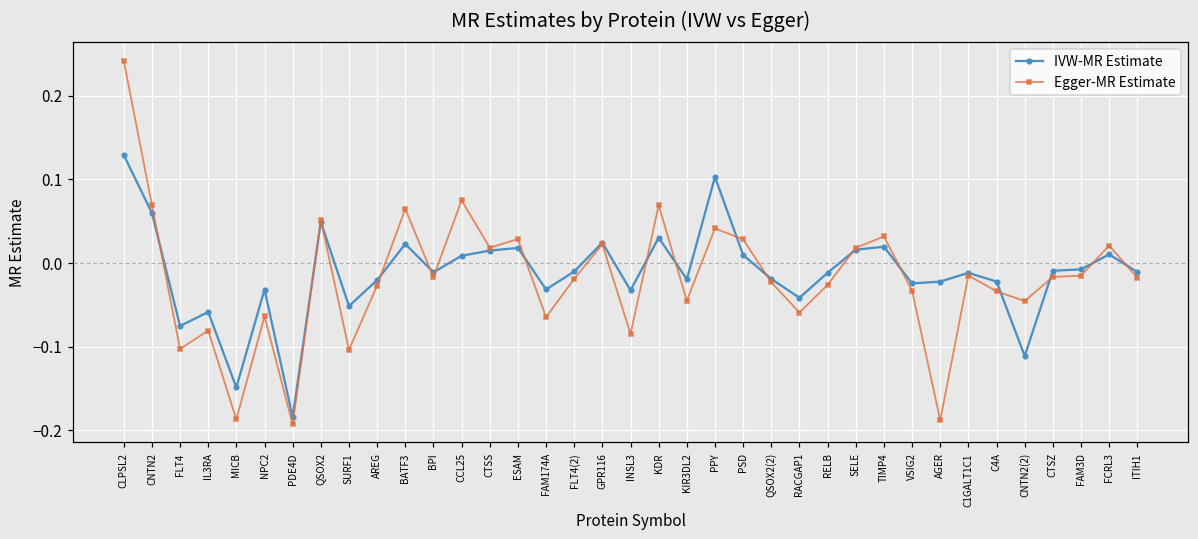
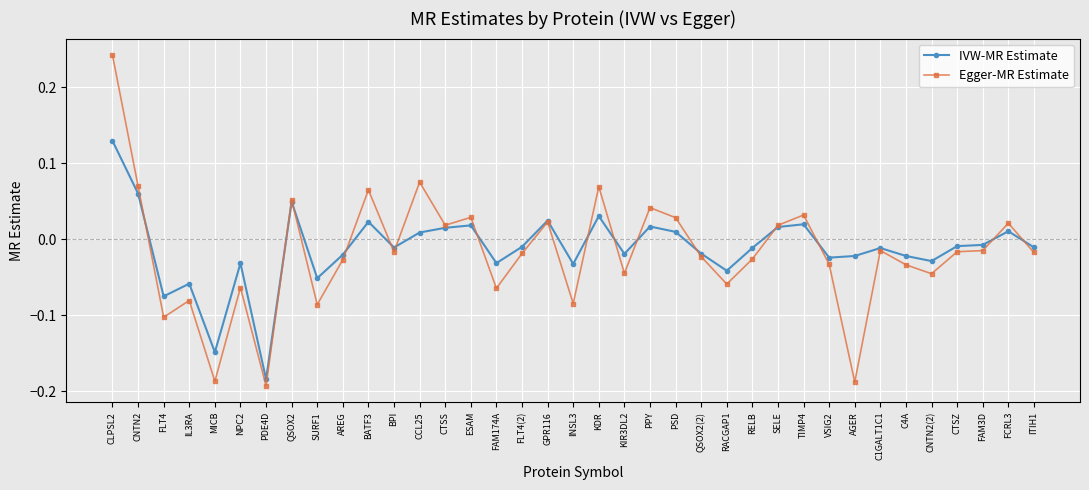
Egger-MR Estimate, SURF1: -0.10 -> -0.09
IVW-MR Estimate, PPY: 0.10 -> 0.02
IVW-MR Estimate, CNTN2(2): -0.11 -> -0.03
